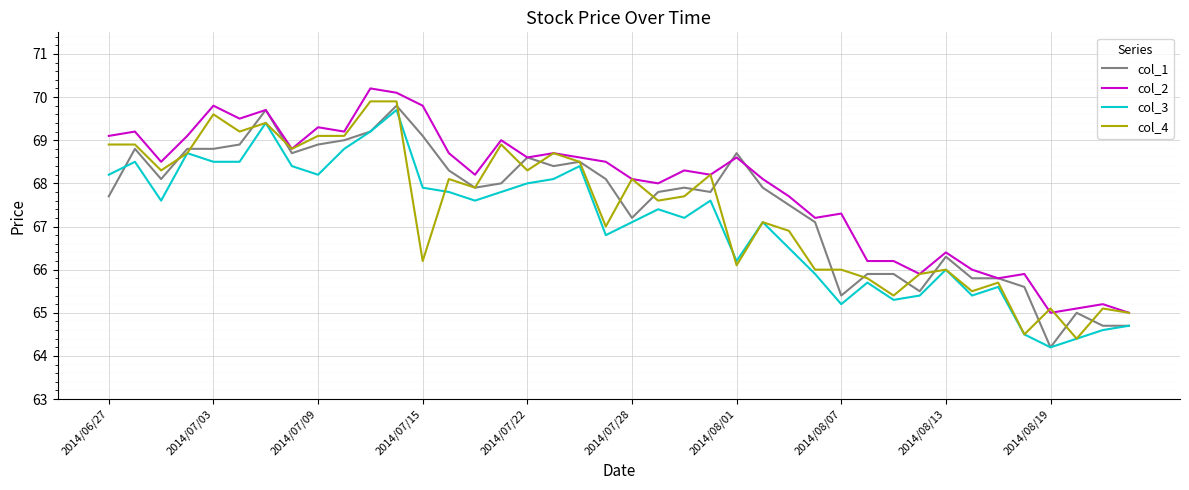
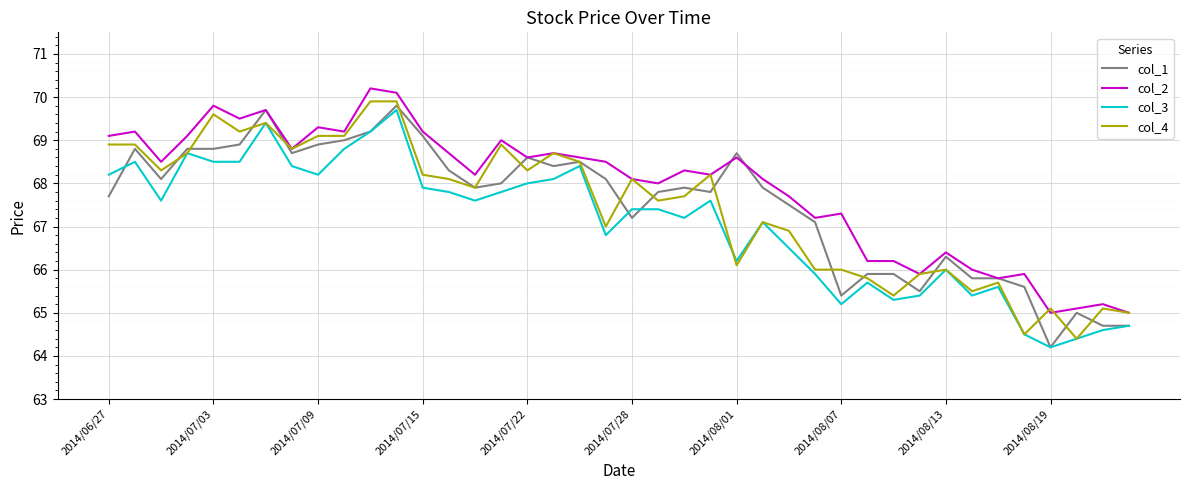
col_2, 2014/07/15: 69.8 -> 69.2
col_4, 2014/07/15: 66.2 -> 68.2
col_3, 2014/07/28: 67.1 -> 67.4
